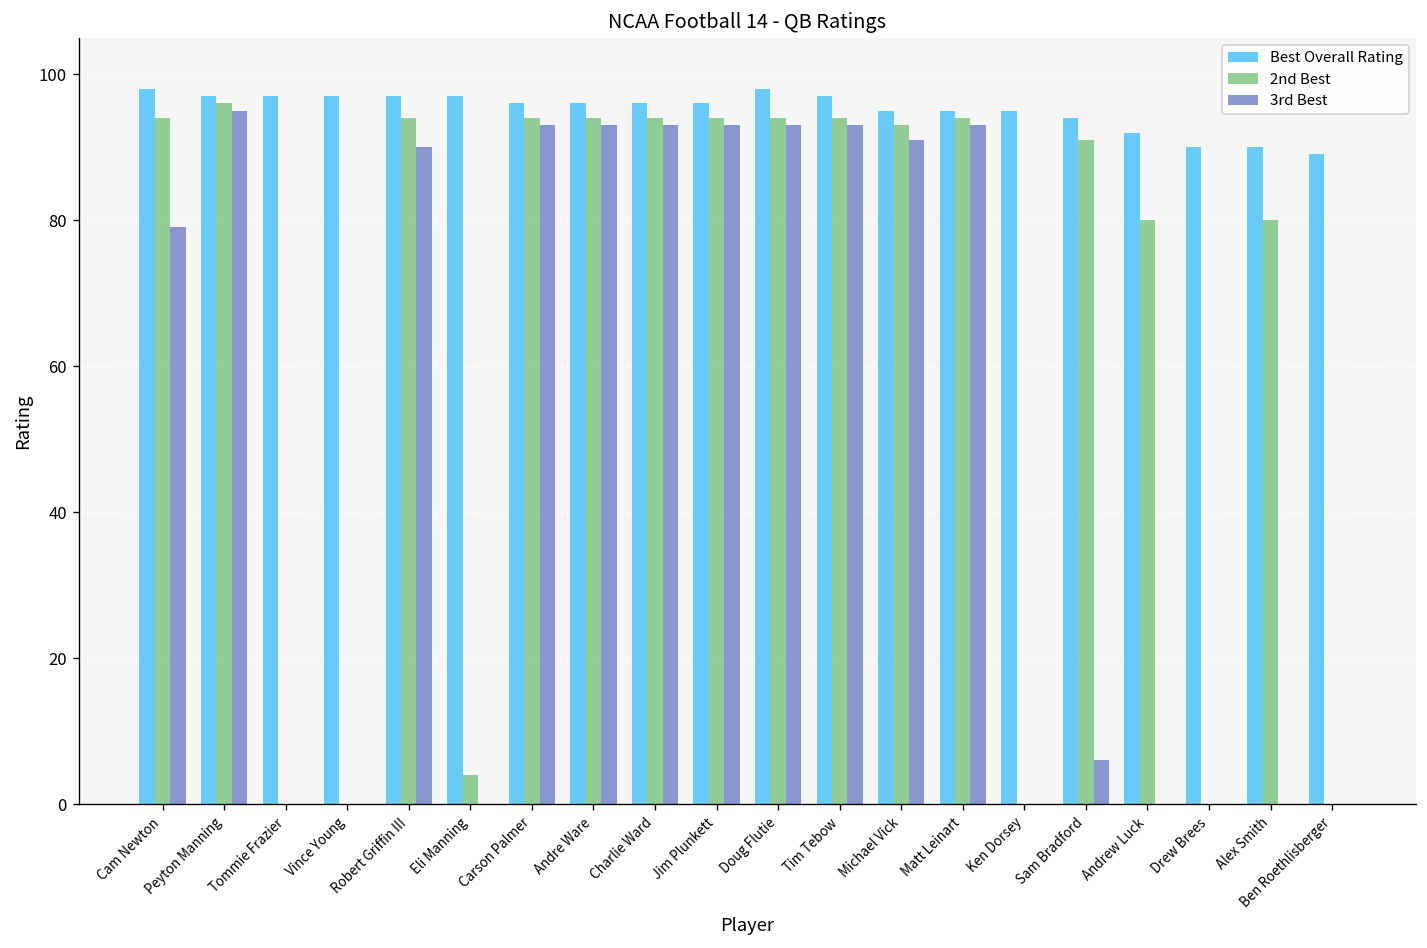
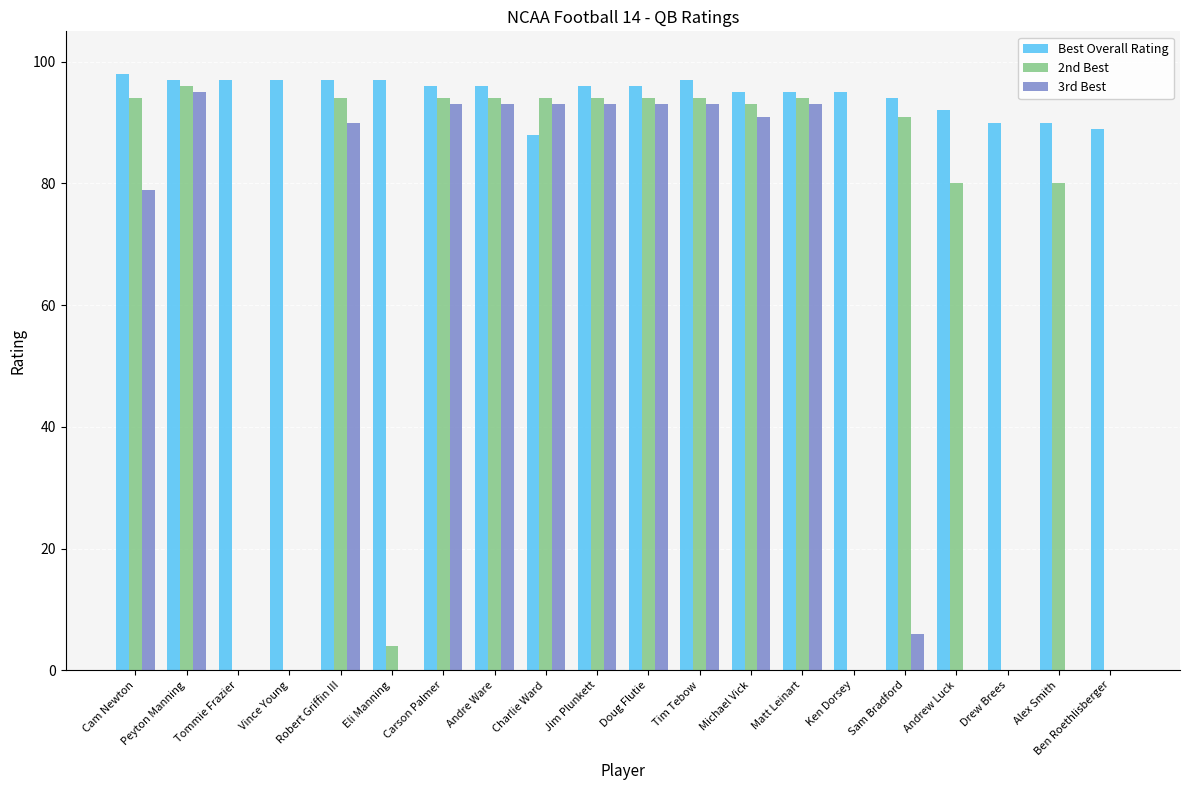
Best Overall Rating, Charlie Ward: 96 -> 88
Best Overall Rating, Doug Flutie: 98 -> 96
